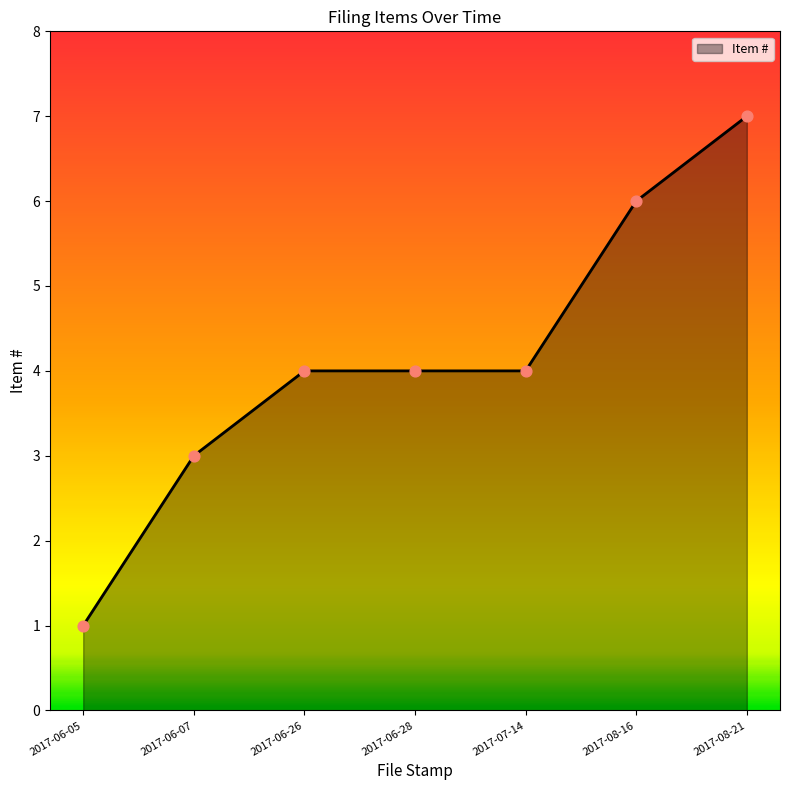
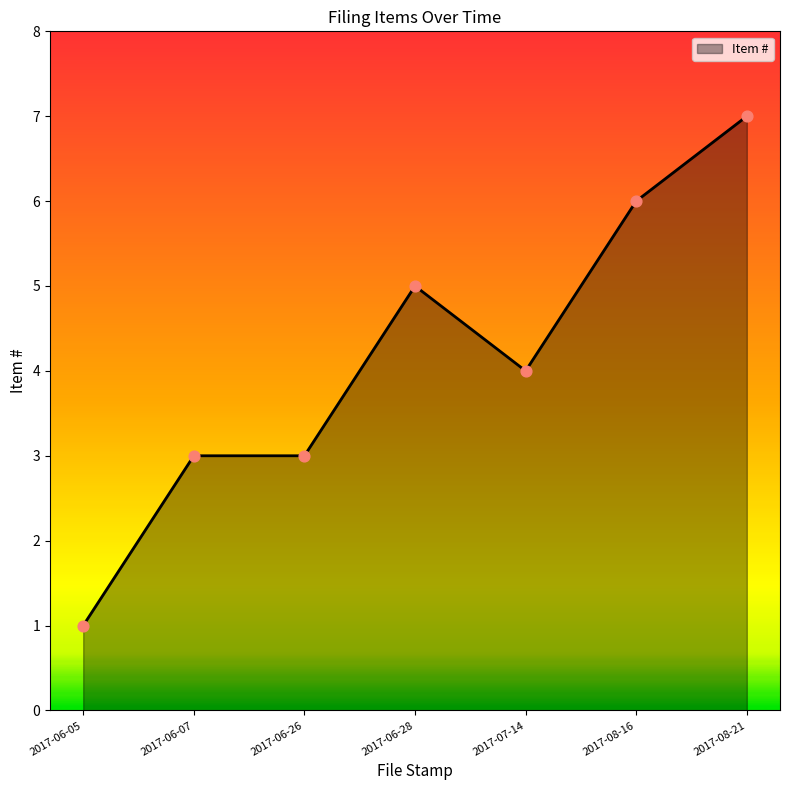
2017-06-26: 4 -> 3
2017-06-28: 4 -> 5
